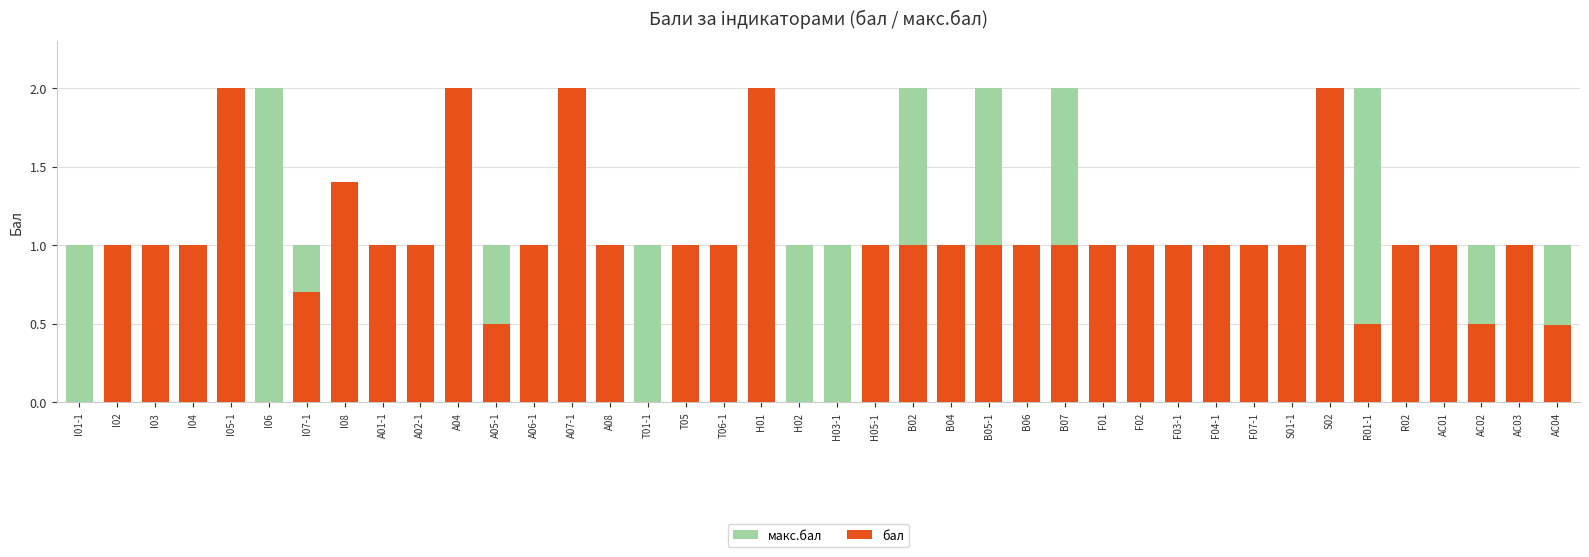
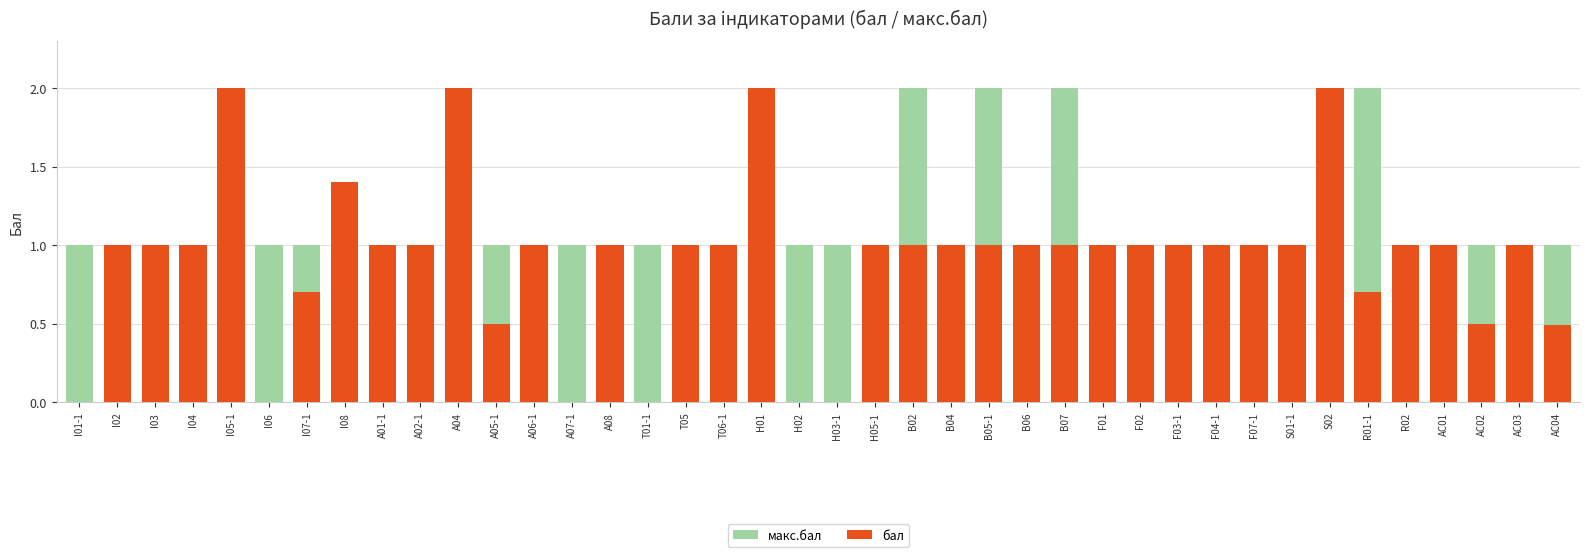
макс.бал, I06: 2 -> 1
бал, A07-1: 2 -> 0
бал, R01-1: 0.5 -> 0.7
